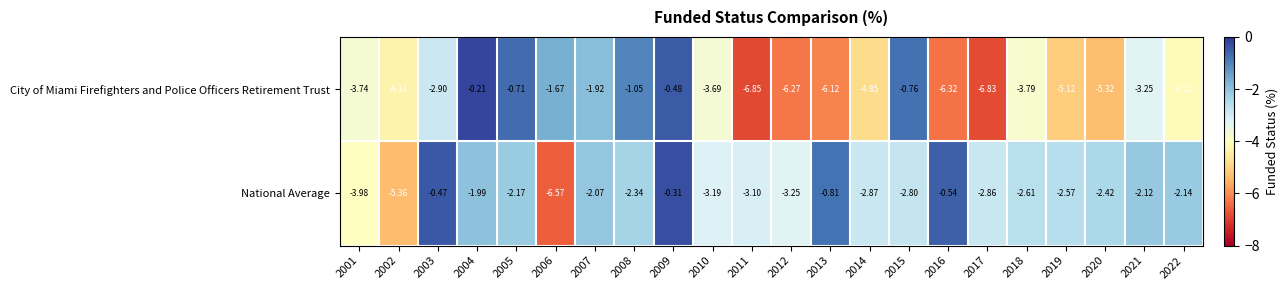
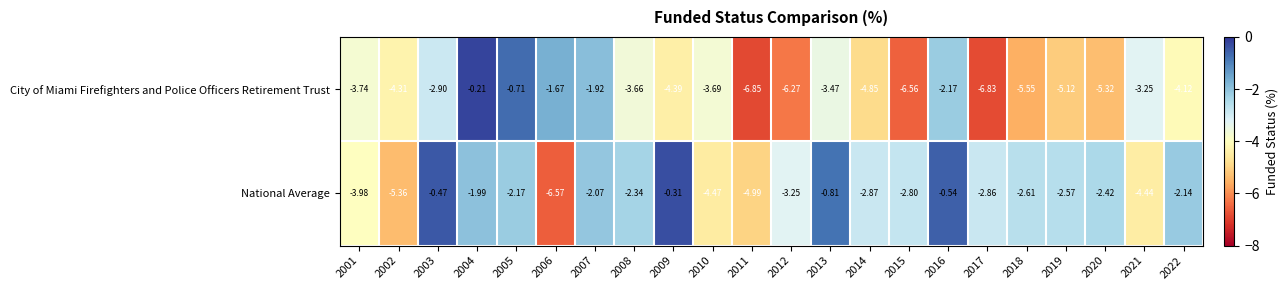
City of Miami Firefighters and Police Officers Retirement Trust, 2008: -1.05 -> -3.66
City of Miami Firefighters and Police Officers Retirement Trust, 2009: -0.48 -> -4.39
City of Miami Firefighters and Police Officers Retirement Trust, 2013: -6.12 -> -3.47
City of Miami Firefighters and Police Officers Retirement Trust, 2015: -0.76 -> -6.56
City of Miami Firefighters and Police Officers Retirement Trust, 2016: -6.32 -> -2.17
City of Miami Firefighters and Police Officers Retirement Trust, 2018: -3.79 -> -5.55
National Average, 2010: -3.19 -> -4.47
National Average, 2011: -3.10 -> -4.99
National Average, 2021: -2.12 -> -4.44
